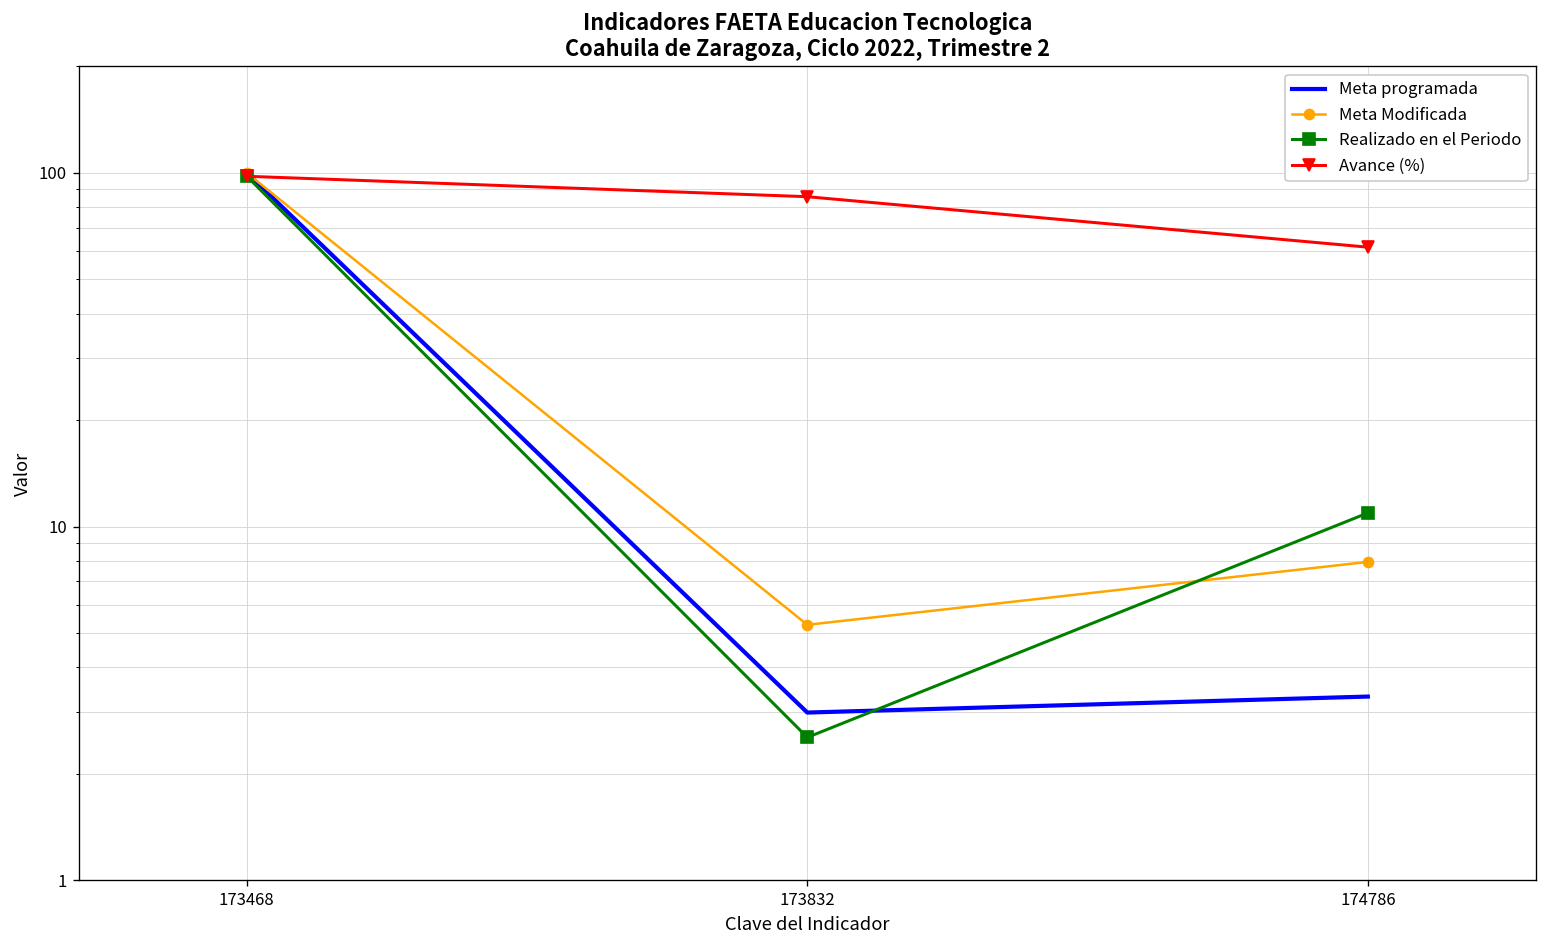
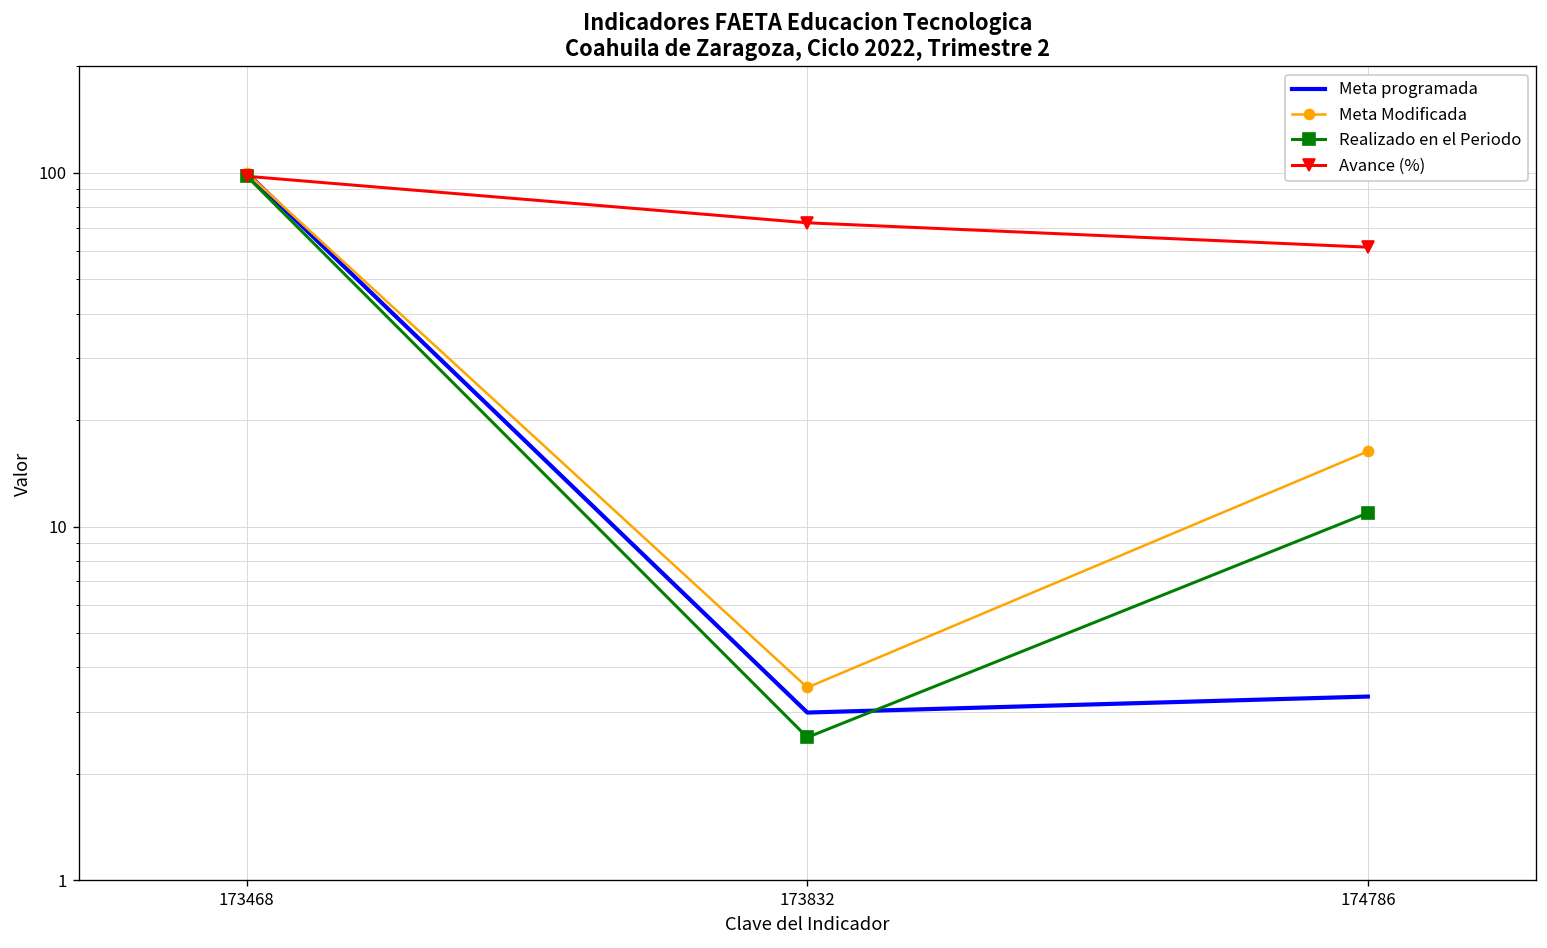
Meta Modificada, 173832: 5.3 -> 3.5
Avance (%), 173832: 86 -> 72
Meta Modificada, 174786: 8.0 -> 16
